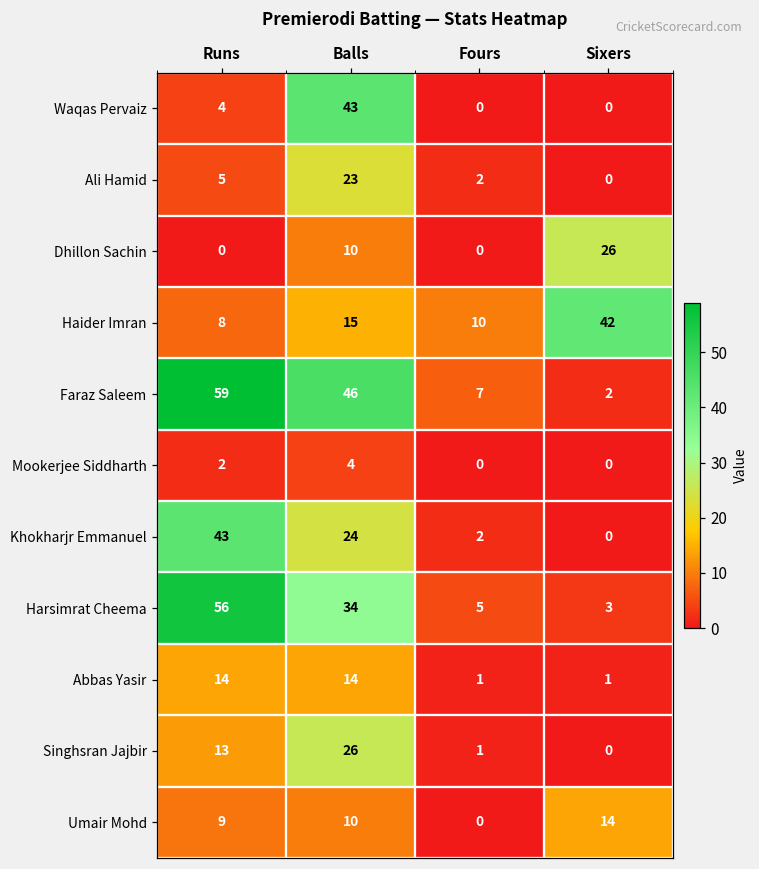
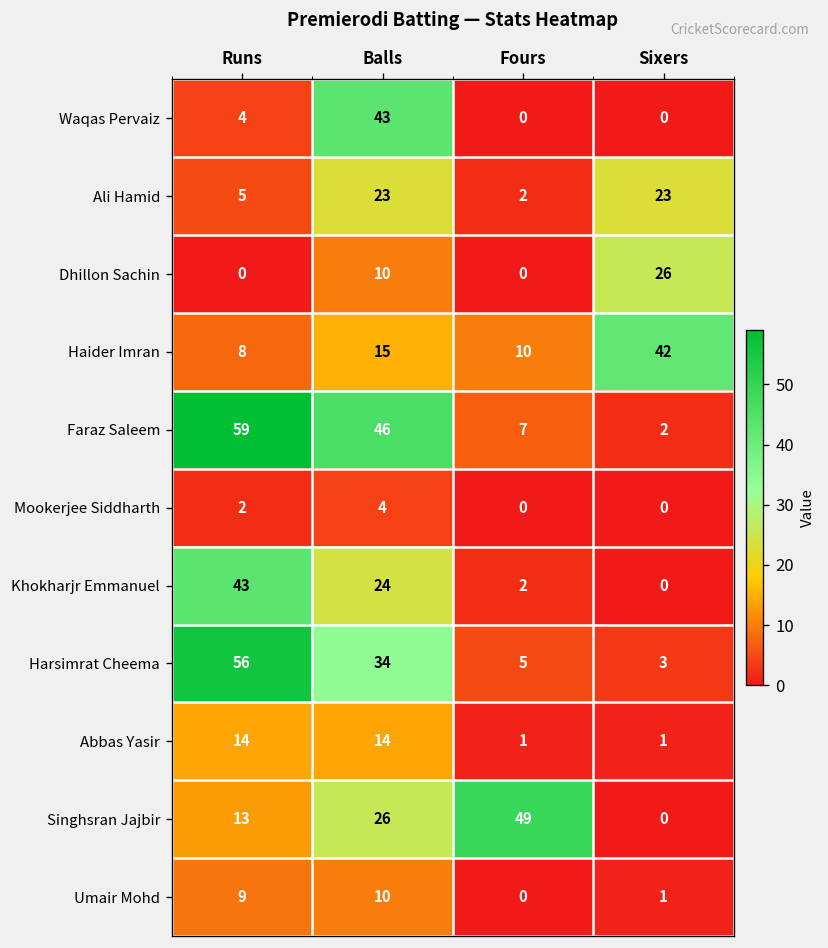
Ali Hamid, Sixers: 0 -> 23
Singhsran Jajbir, Fours: 1 -> 49
Umair Mohd, Sixers: 14 -> 1
